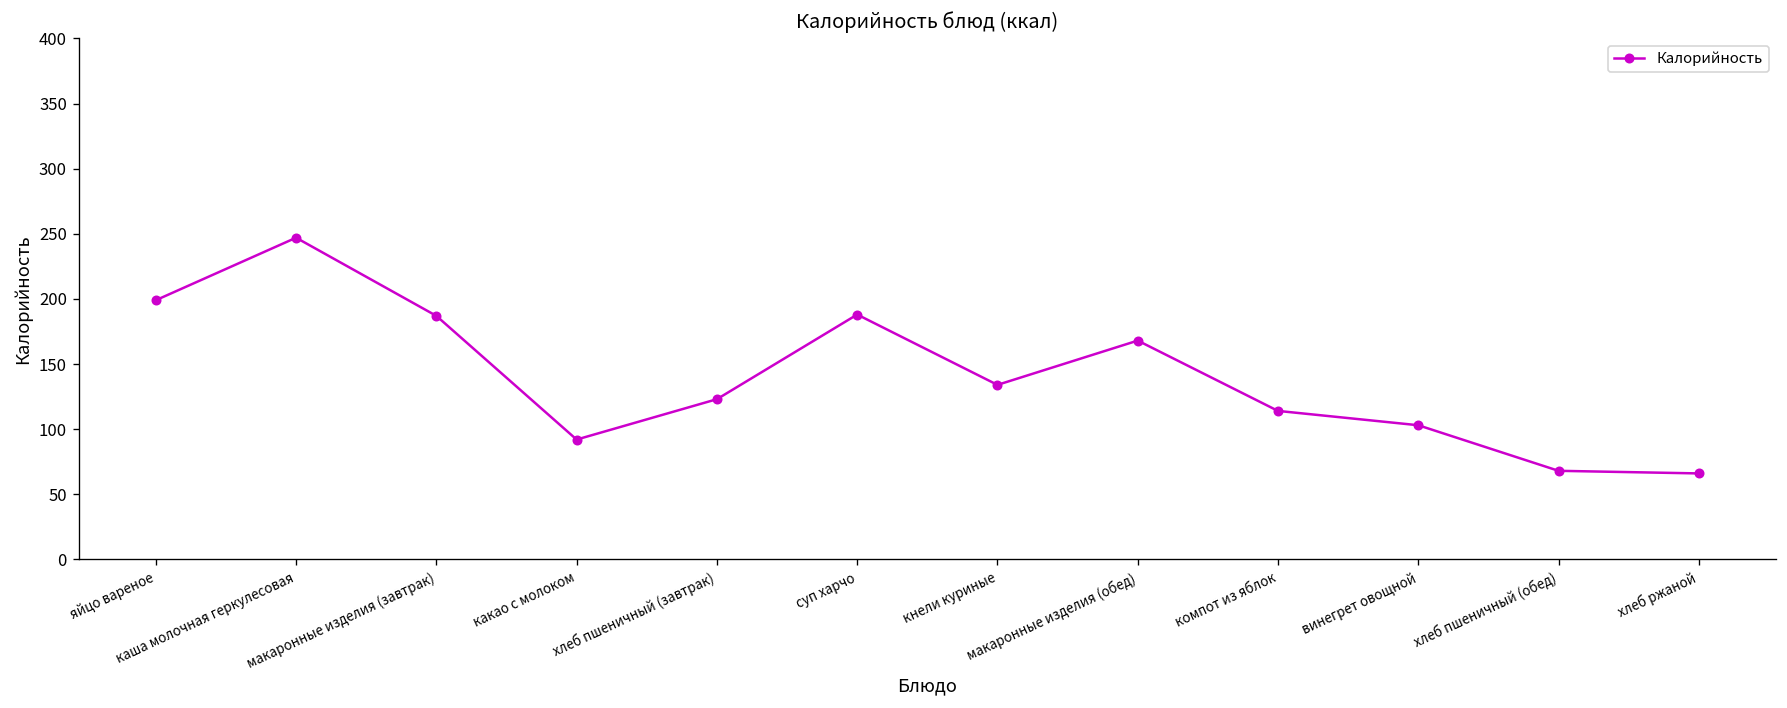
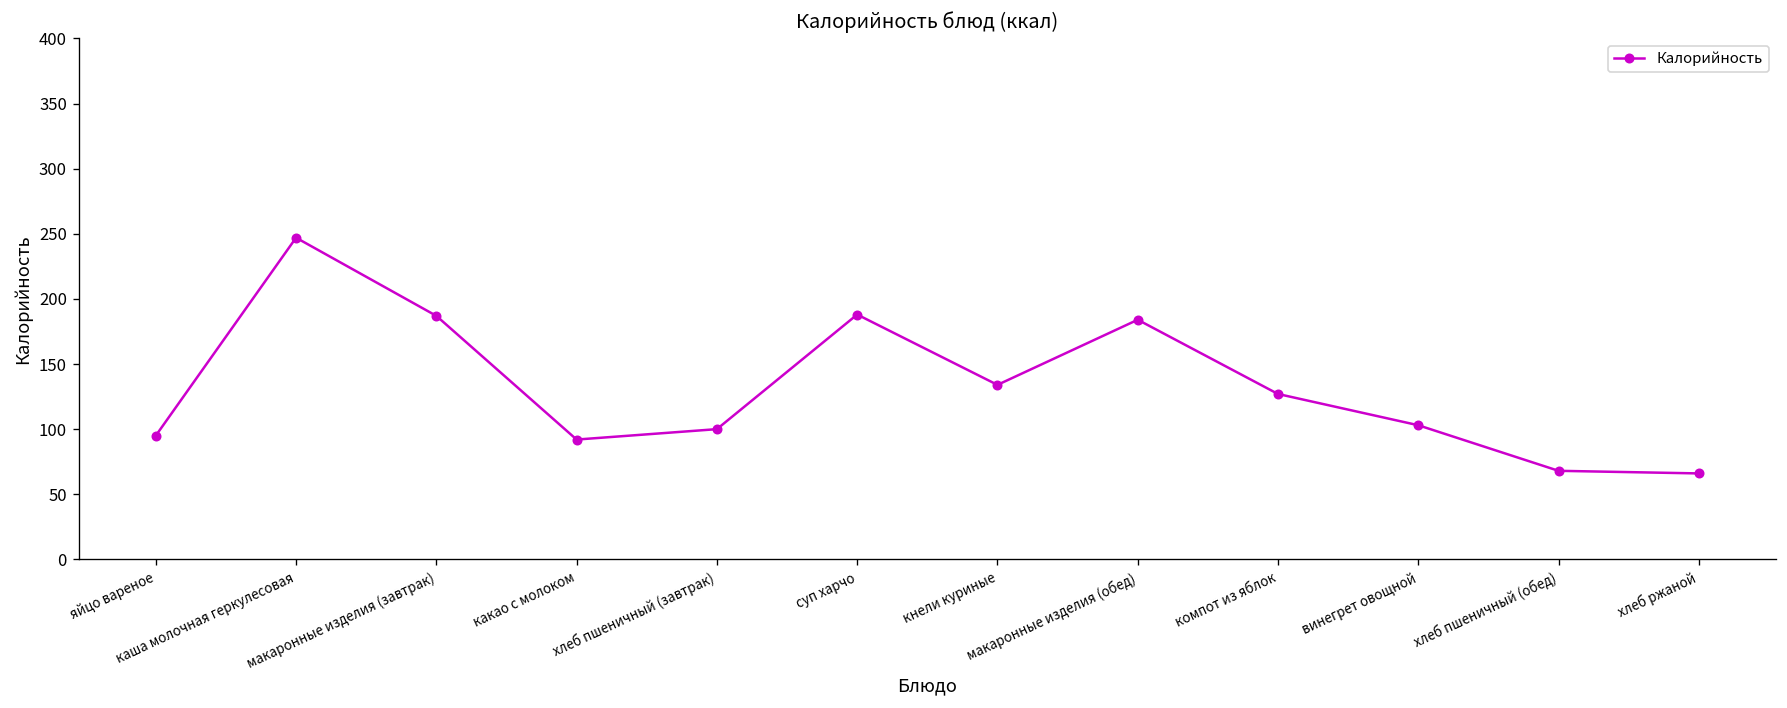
яйцо вареное: 199 -> 95
хлеб пшеничный (завтрак): 123 -> 100
макаронные изделия (обед): 168 -> 184
компот из яблок: 114 -> 127
